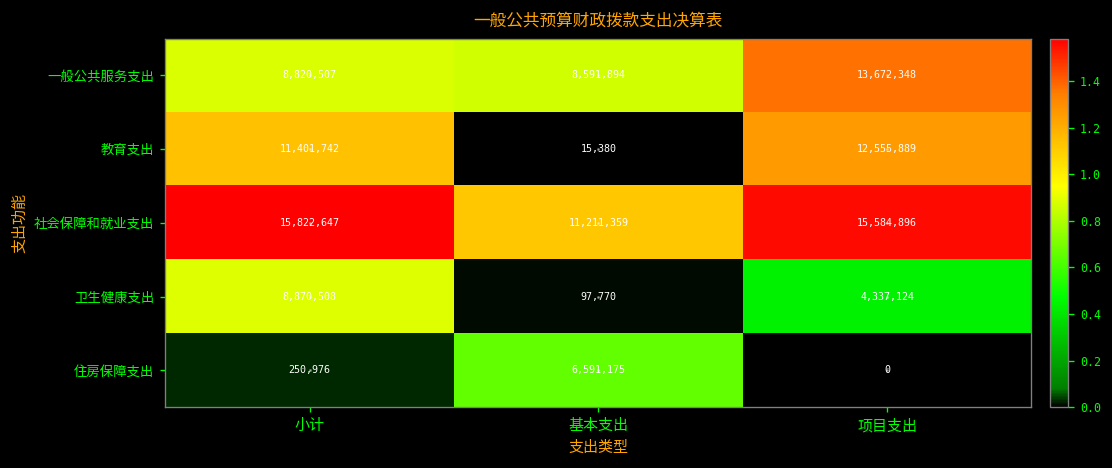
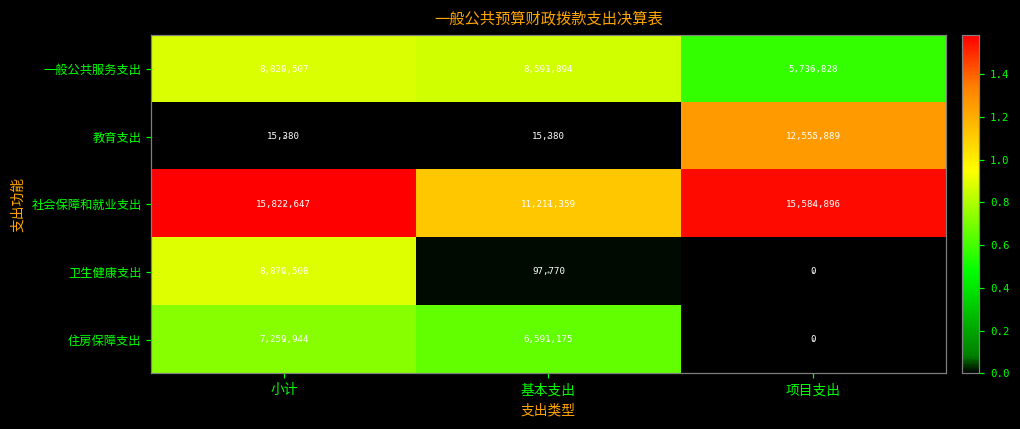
一般公共服务支出, 项目支出: 13,672,348 -> 5,736,828
教育支出, 小计: 11,401,742 -> 15,380
卫生健康支出, 项目支出: 4,337,124 -> 0
住房保障支出, 小计: 250,976 -> 7,259,944
